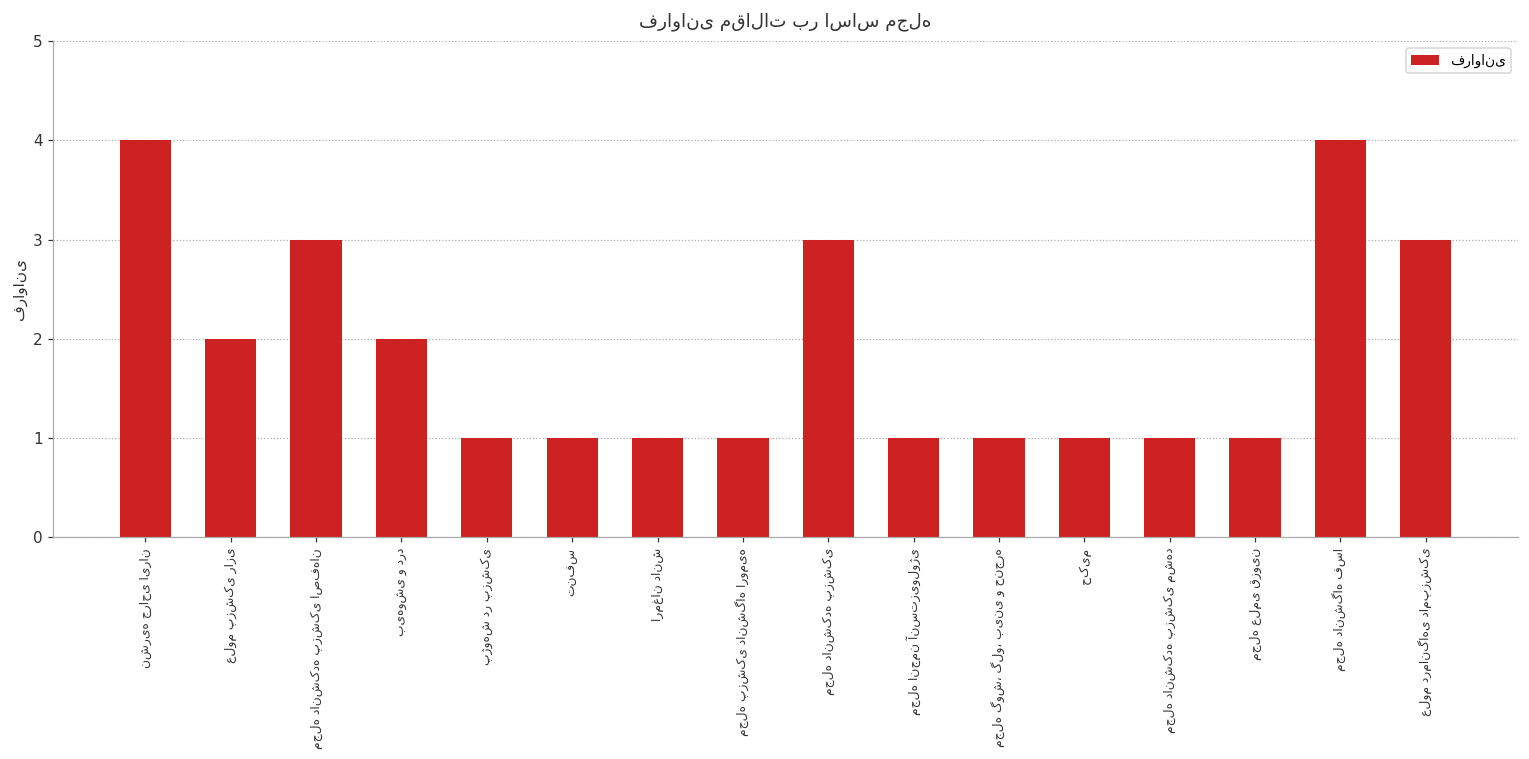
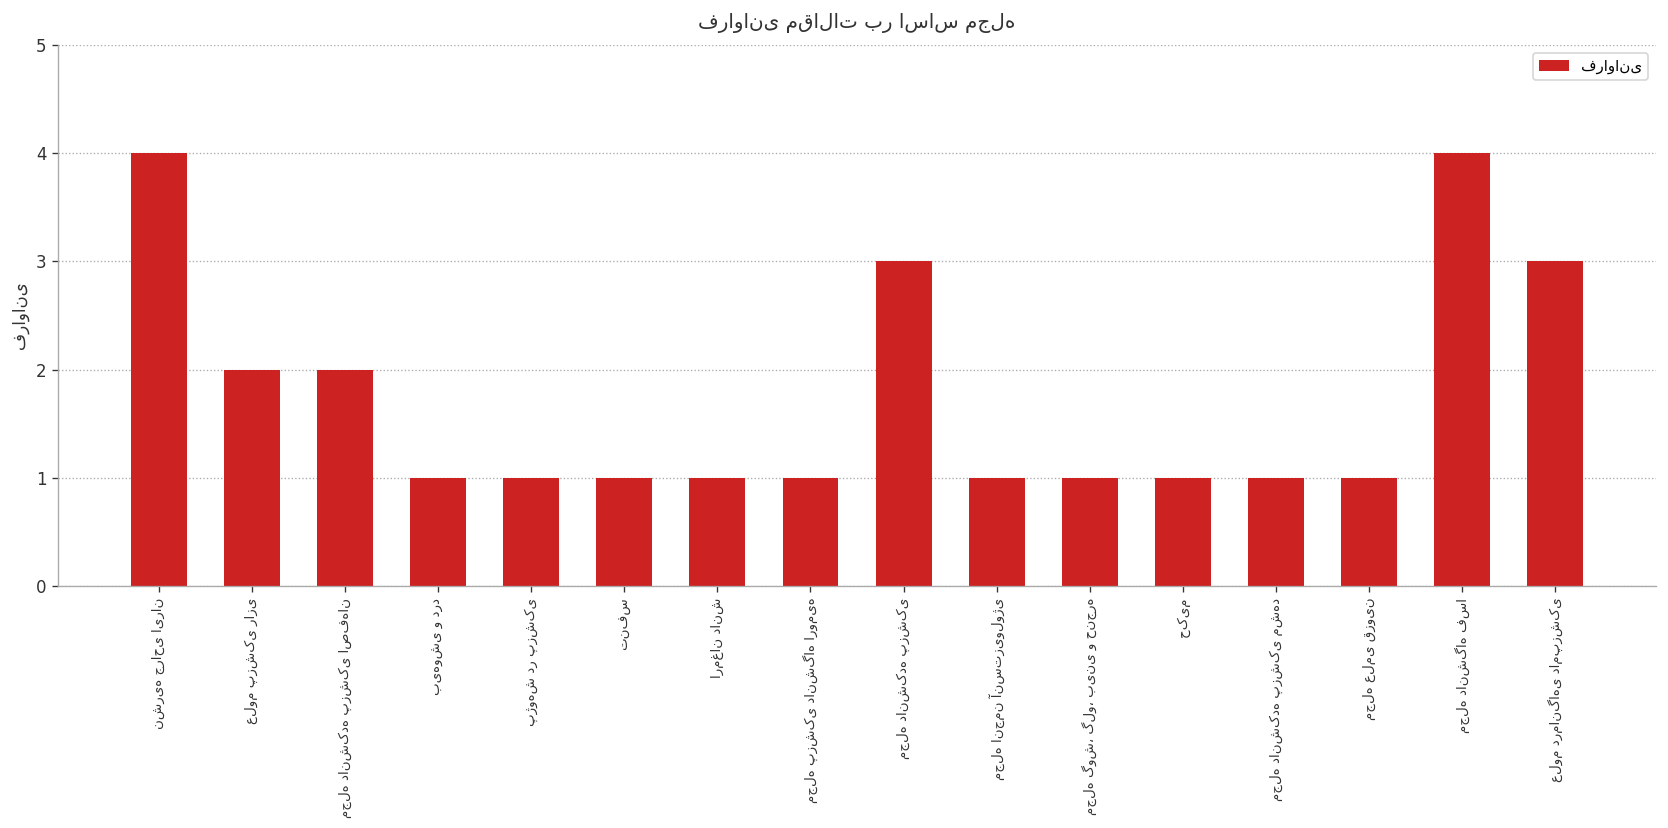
مجله دانشکده پزشکی اصفهان: 3 -> 2
بیهوشی و درد: 2 -> 1
